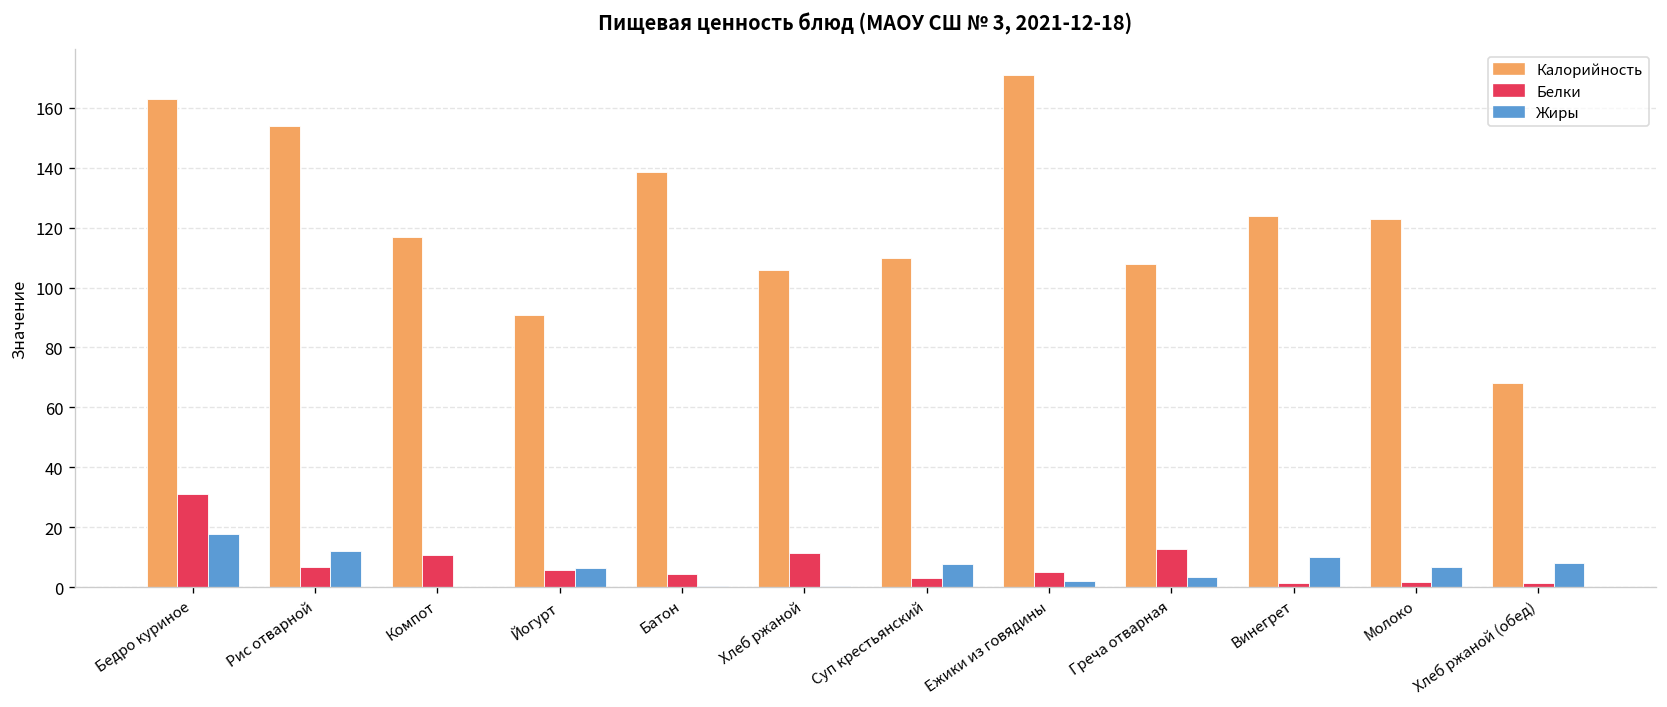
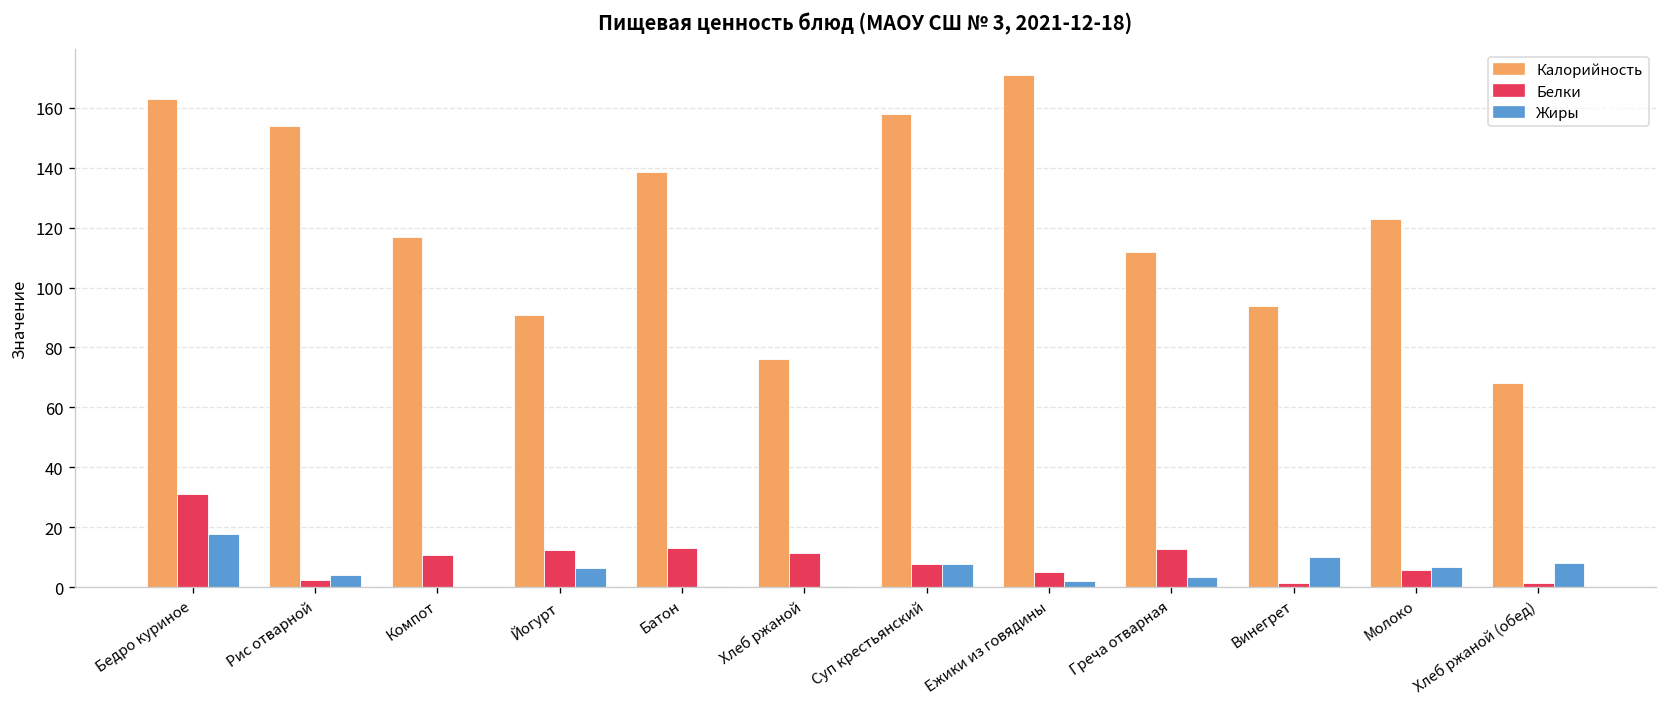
Белки, Рис отварной: 7 -> 3
Жиры, Рис отварной: 12 -> 4
Белки, Йогурт: 6 -> 12
Белки, Батон: 4 -> 13
Калорийность, Хлеб ржаной: 106 -> 76
Калорийность, Суп крестьянский: 110 -> 158
Белки, Суп крестьянский: 3 -> 8
Калорийность, Греча отварная: 108 -> 112
Калорийность, Винегрет: 124 -> 94
Белки, Молоко: 2 -> 6
